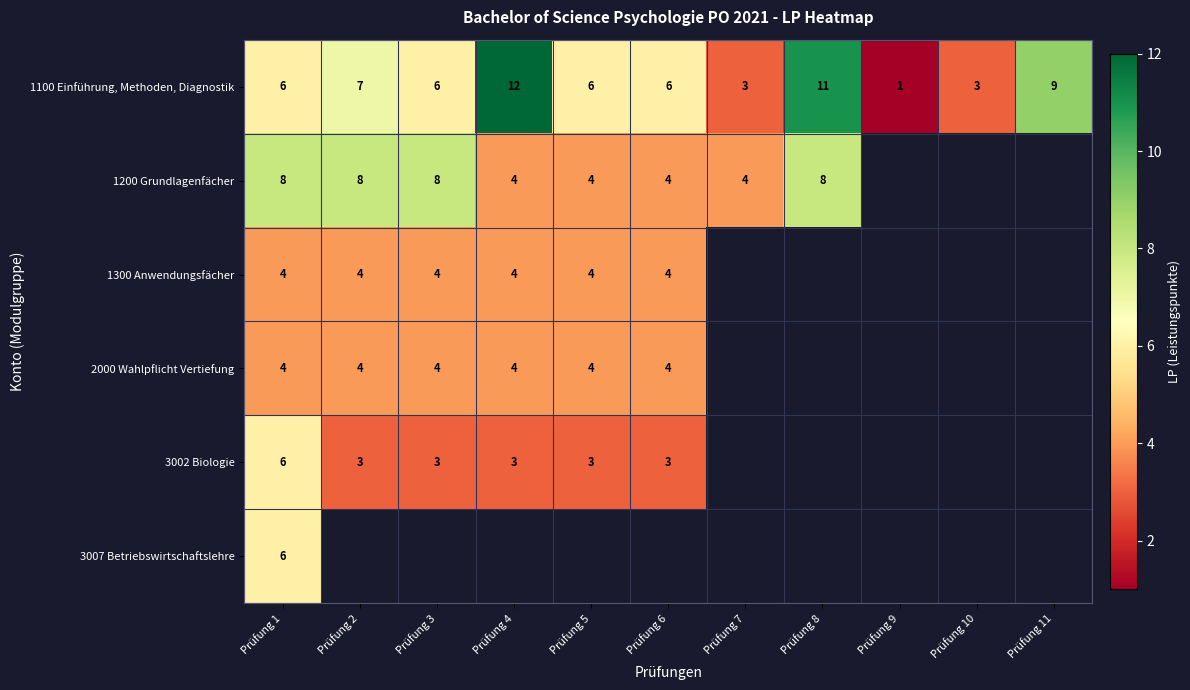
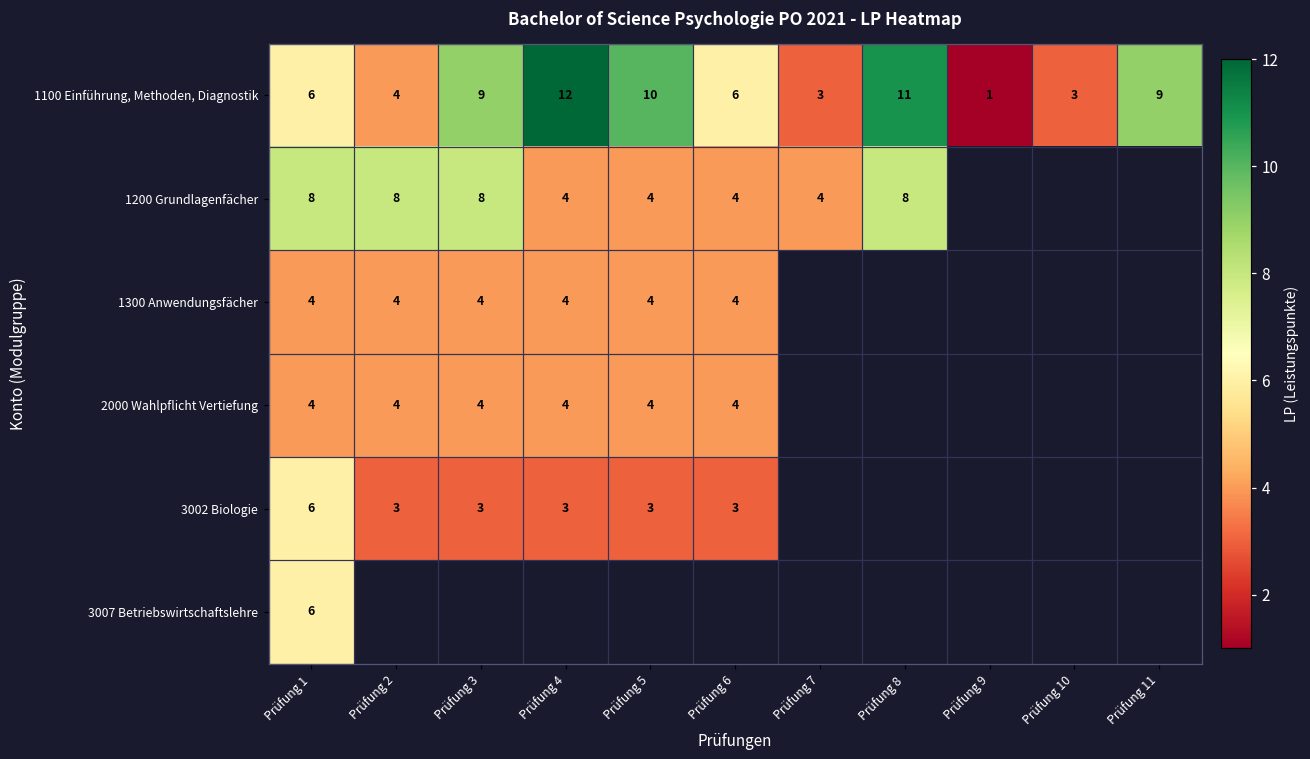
1100 Einführung, Methoden, Diagnostik, Prüfung 2: 7 -> 4
1100 Einführung, Methoden, Diagnostik, Prüfung 3: 6 -> 9
1100 Einführung, Methoden, Diagnostik, Prüfung 5: 6 -> 10
